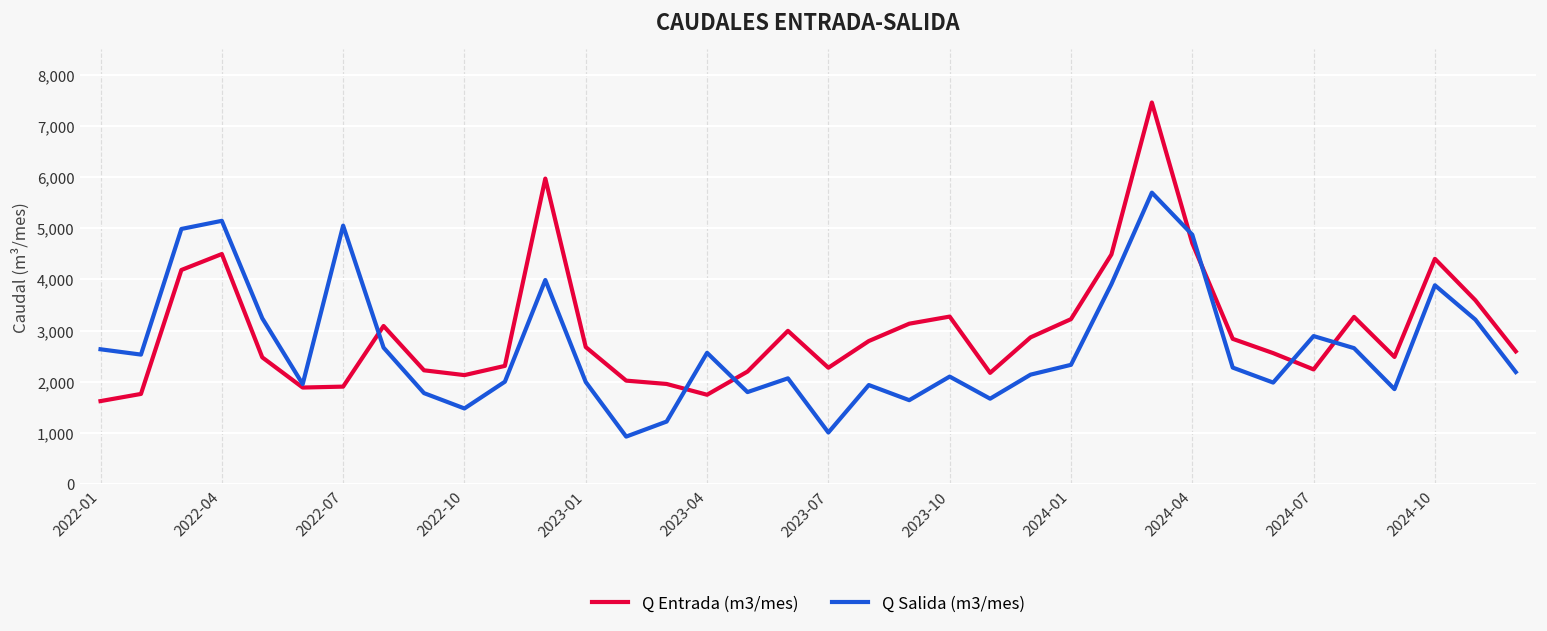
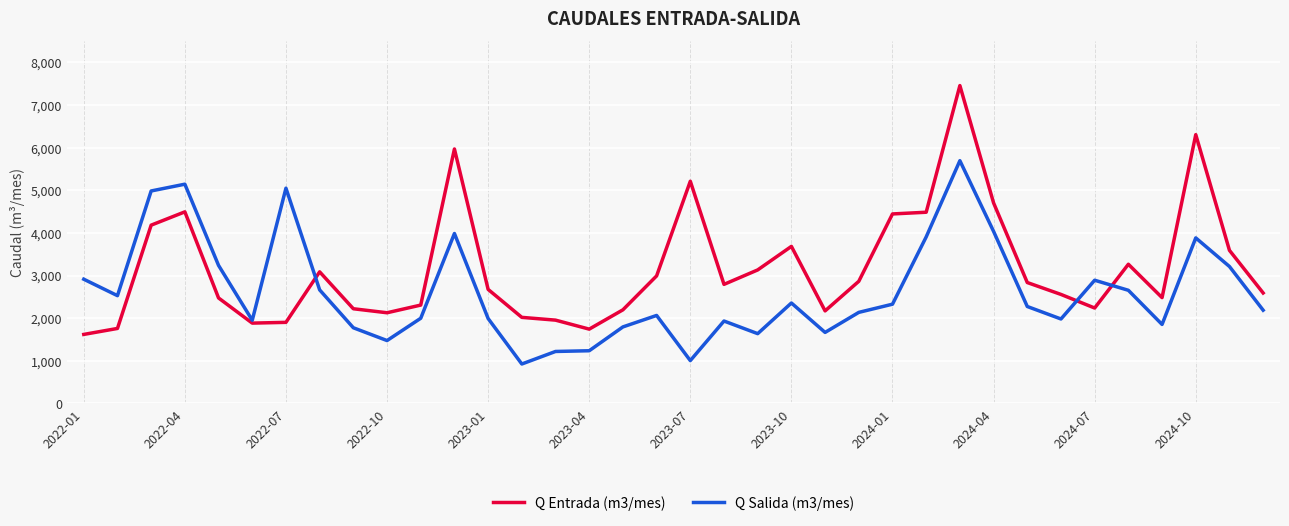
Q Salida (m3/mes), 2022-01: 2,600 -> 2,900
Q Salida (m3/mes), 2023-04: 2,600 -> 1,200
Q Entrada (m3/mes), 2023-07: 2,300 -> 5,200
Q Entrada (m3/mes), 2023-10: 3,300 -> 3,700
Q Salida (m3/mes), 2023-10: 2,100 -> 2,400
Q Entrada (m3/mes), 2024-01: 3,200 -> 4,400
Q Salida (m3/mes), 2024-04: 4,900 -> 4,000
Q Entrada (m3/mes), 2024-10: 4,400 -> 6,300
